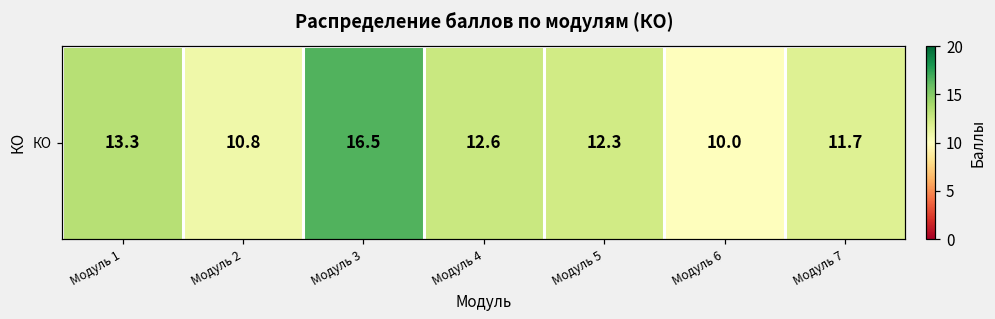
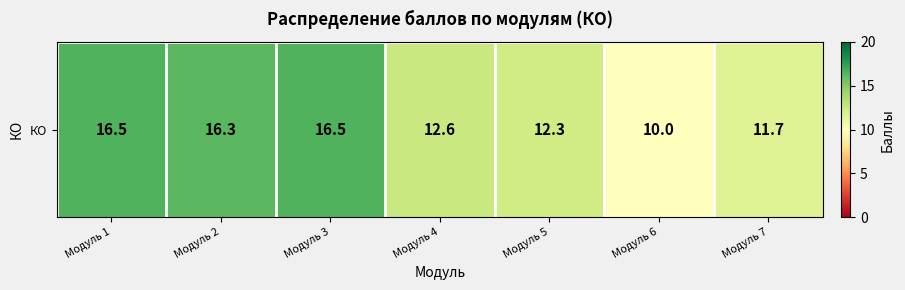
КО, Модуль 1: 13.3 -> 16.5
КО, Модуль 2: 10.8 -> 16.3
